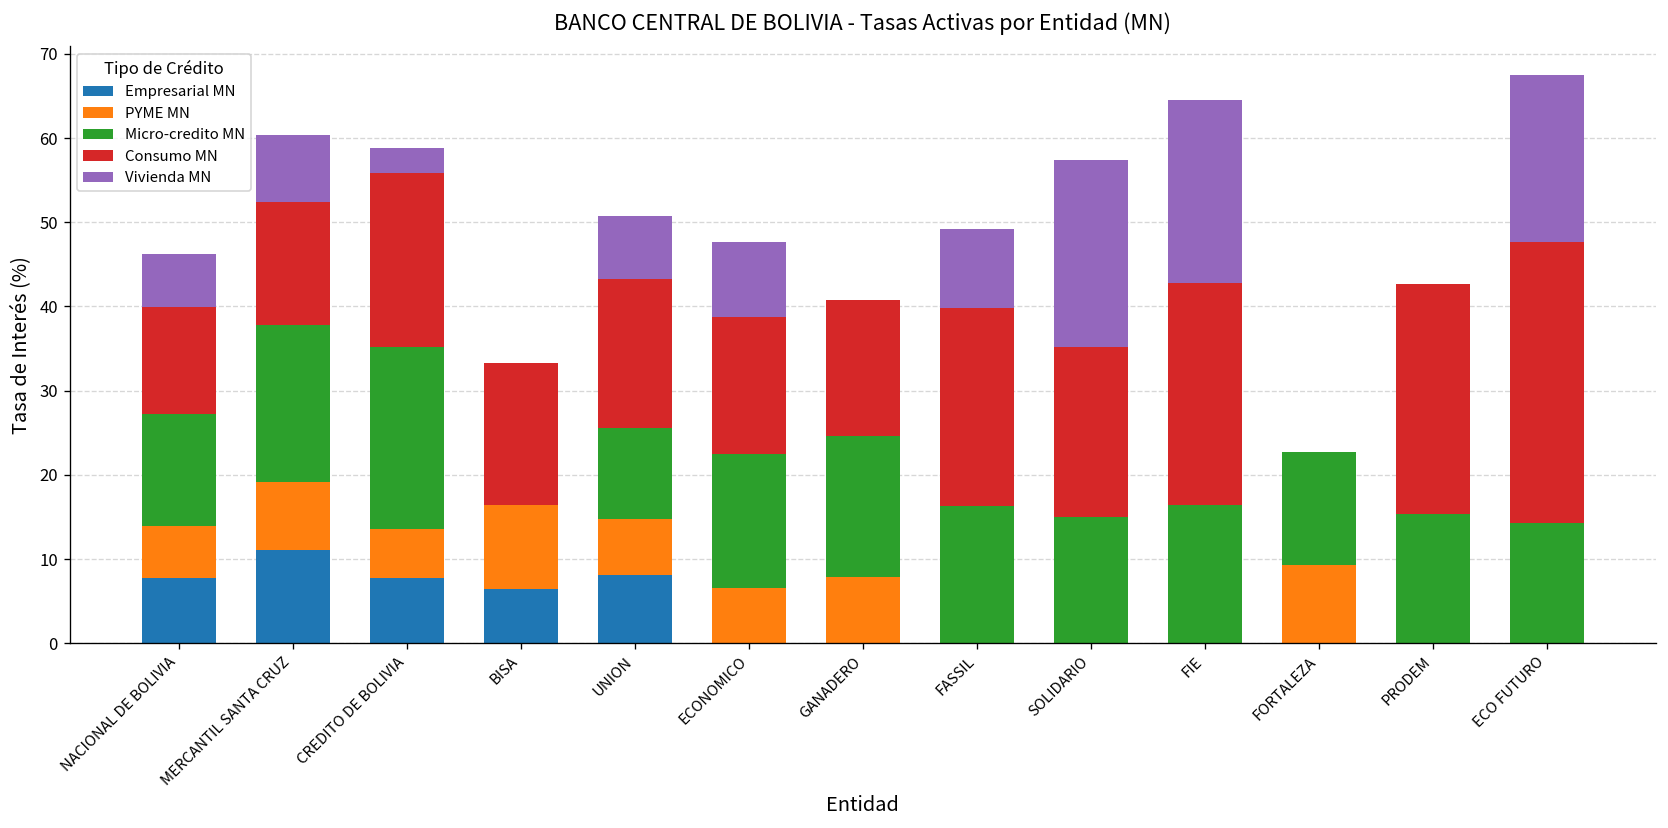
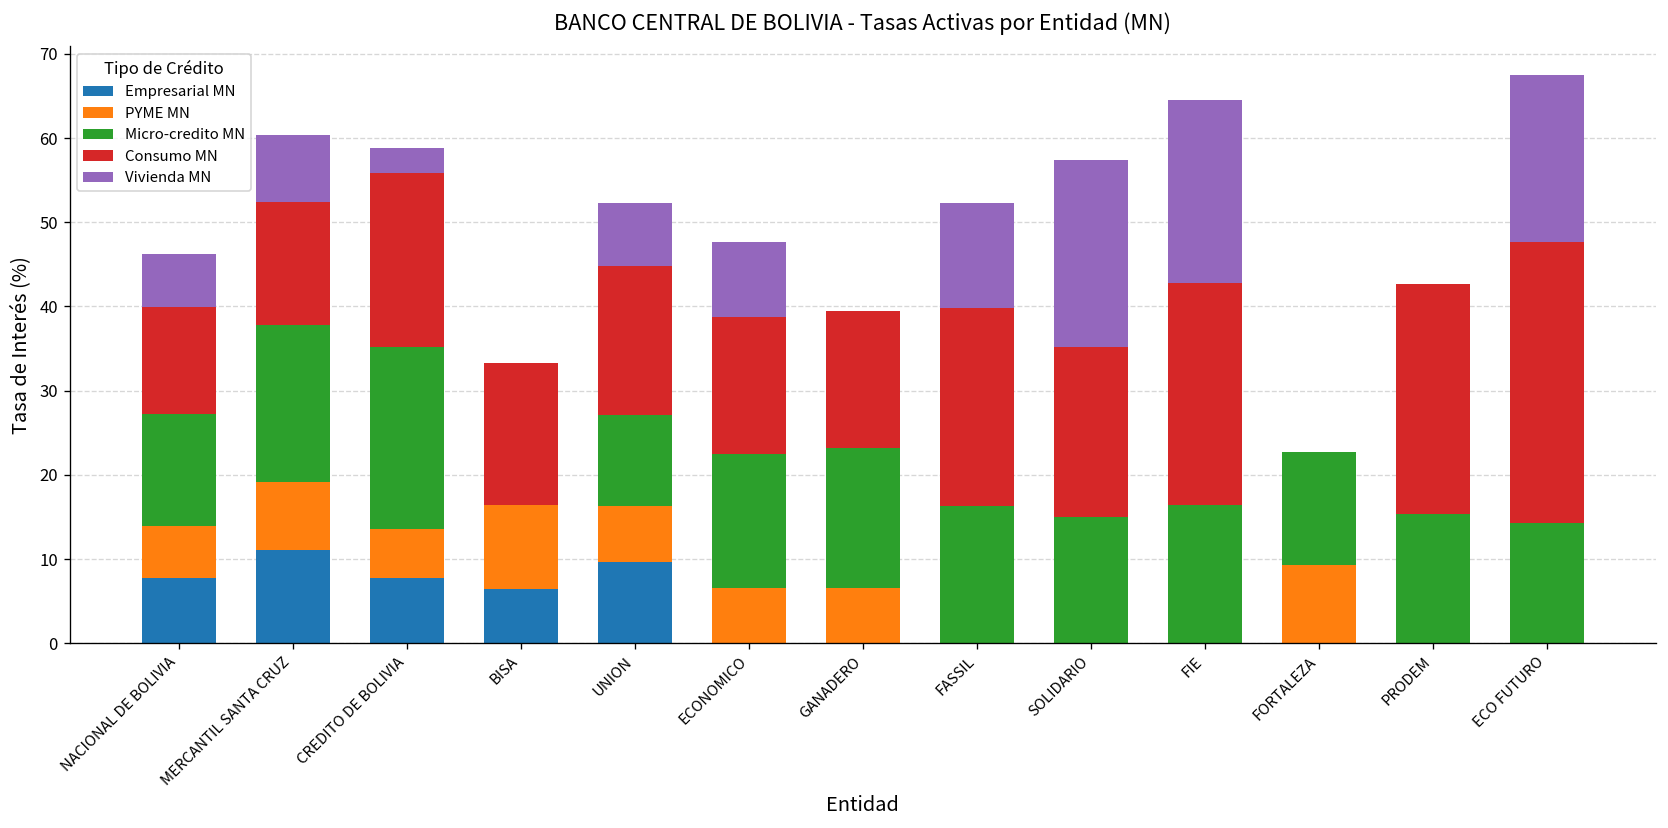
Empresarial MN, UNION: 8 -> 10
PYME MN, GANADERO: 8 -> 7
Vivienda MN, FASSIL: 9 -> 12
